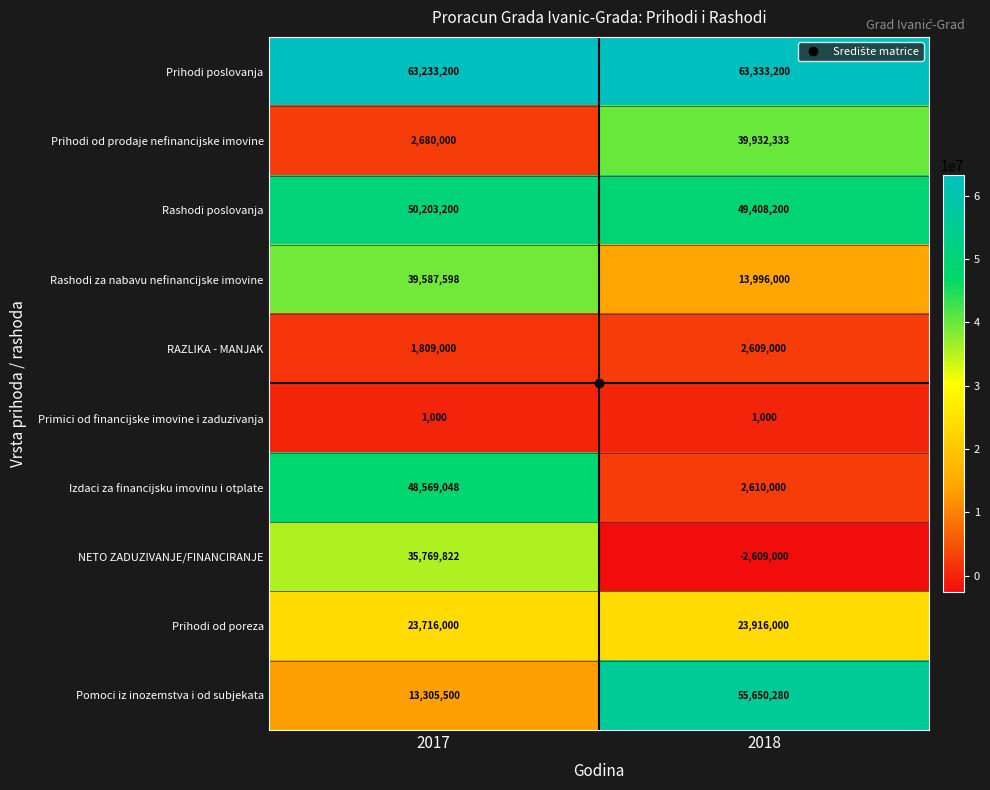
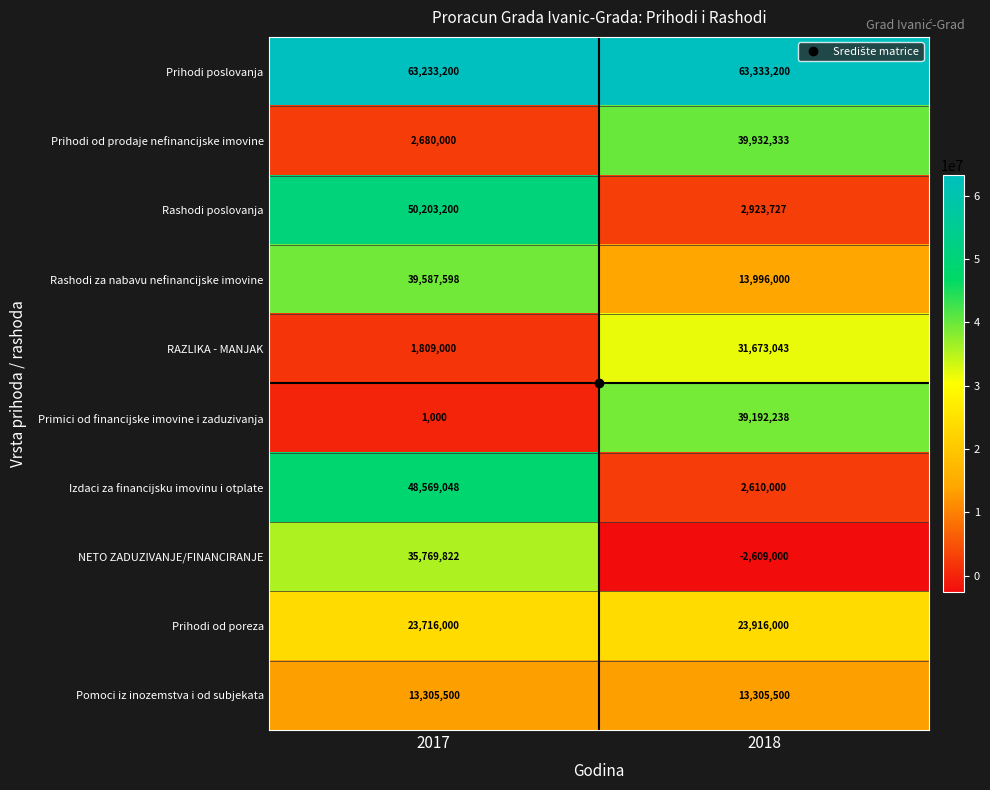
Rashodi poslovanja, 2018: 49,408,200 -> 2,923,727
RAZLIKA - MANJAK, 2018: 2,609,000 -> 31,673,043
Primici od financijske imovine i zaduzivanja, 2018: 1,000 -> 39,192,238
Pomoci iz inozemstva i od subjekata, 2018: 55,650,280 -> 13,305,500
